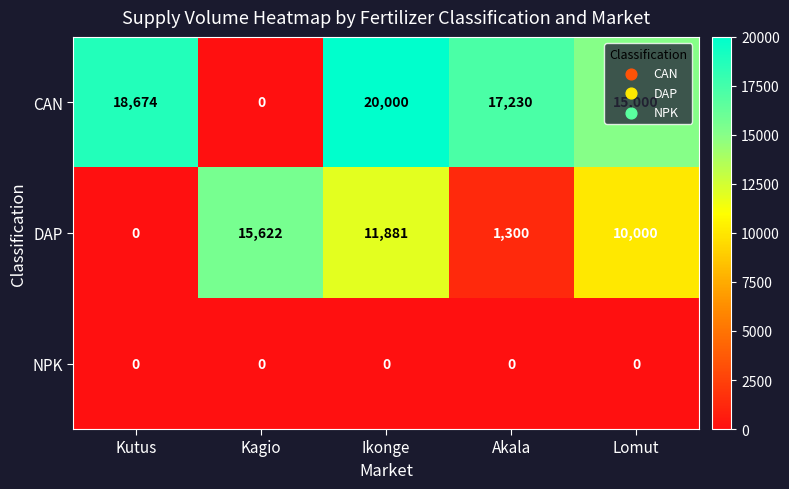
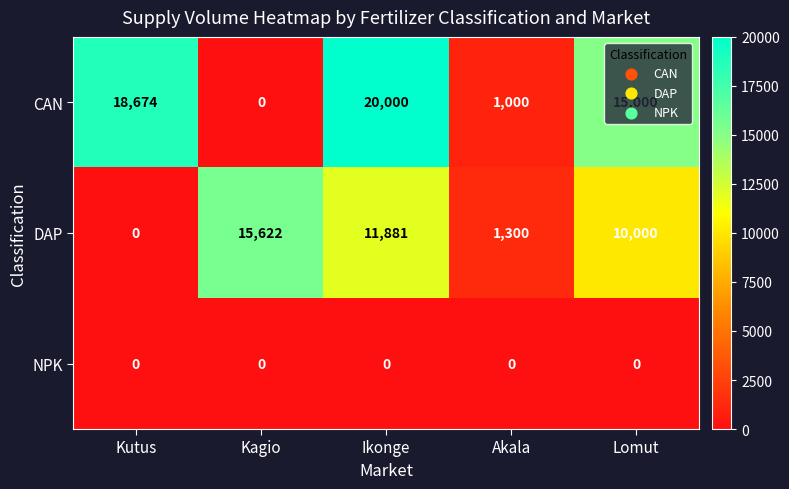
CAN, Akala: 17,230 -> 1,000
